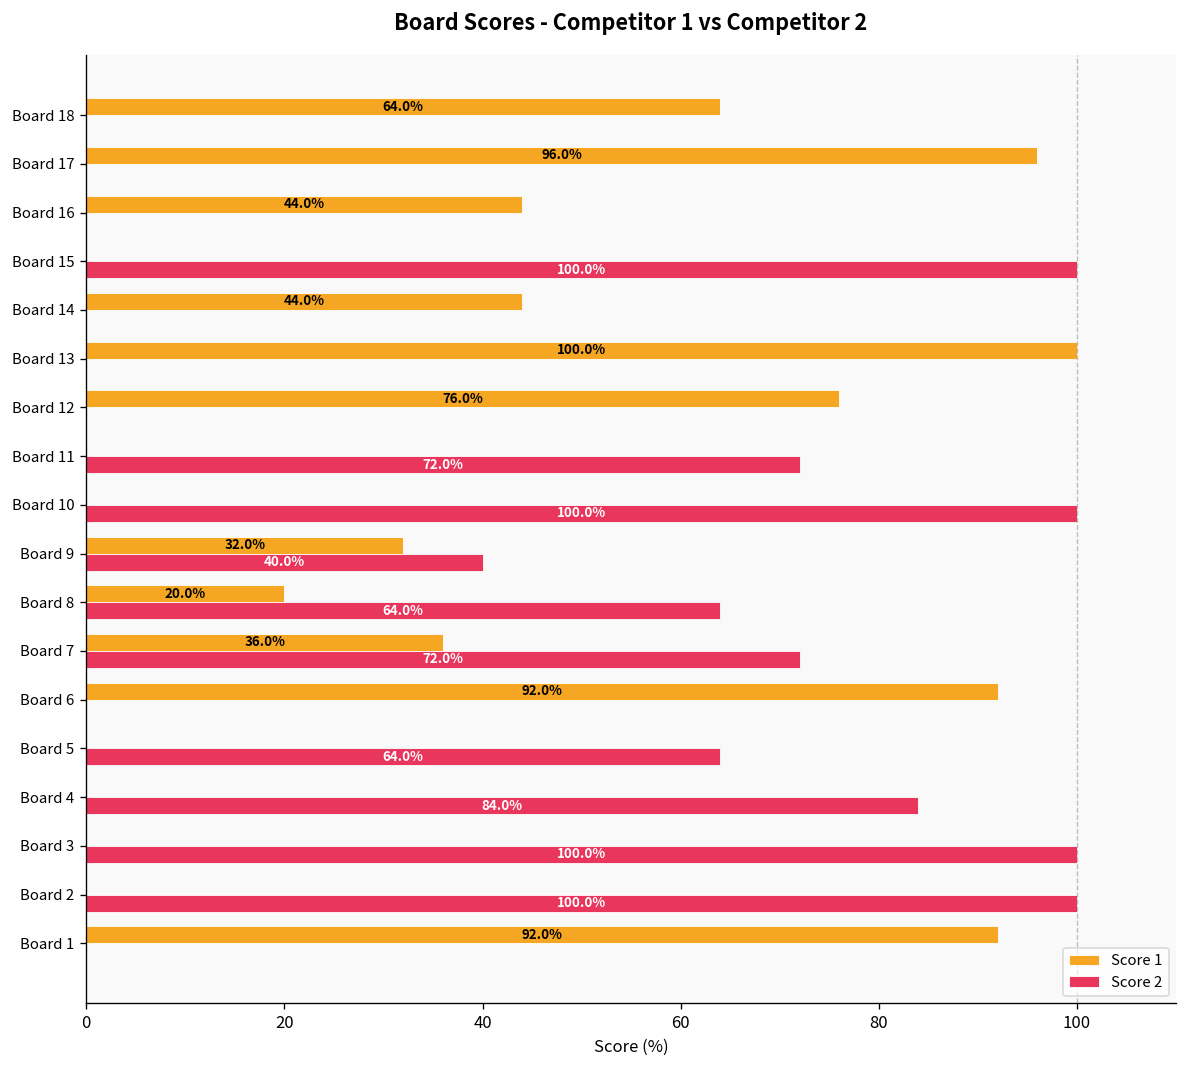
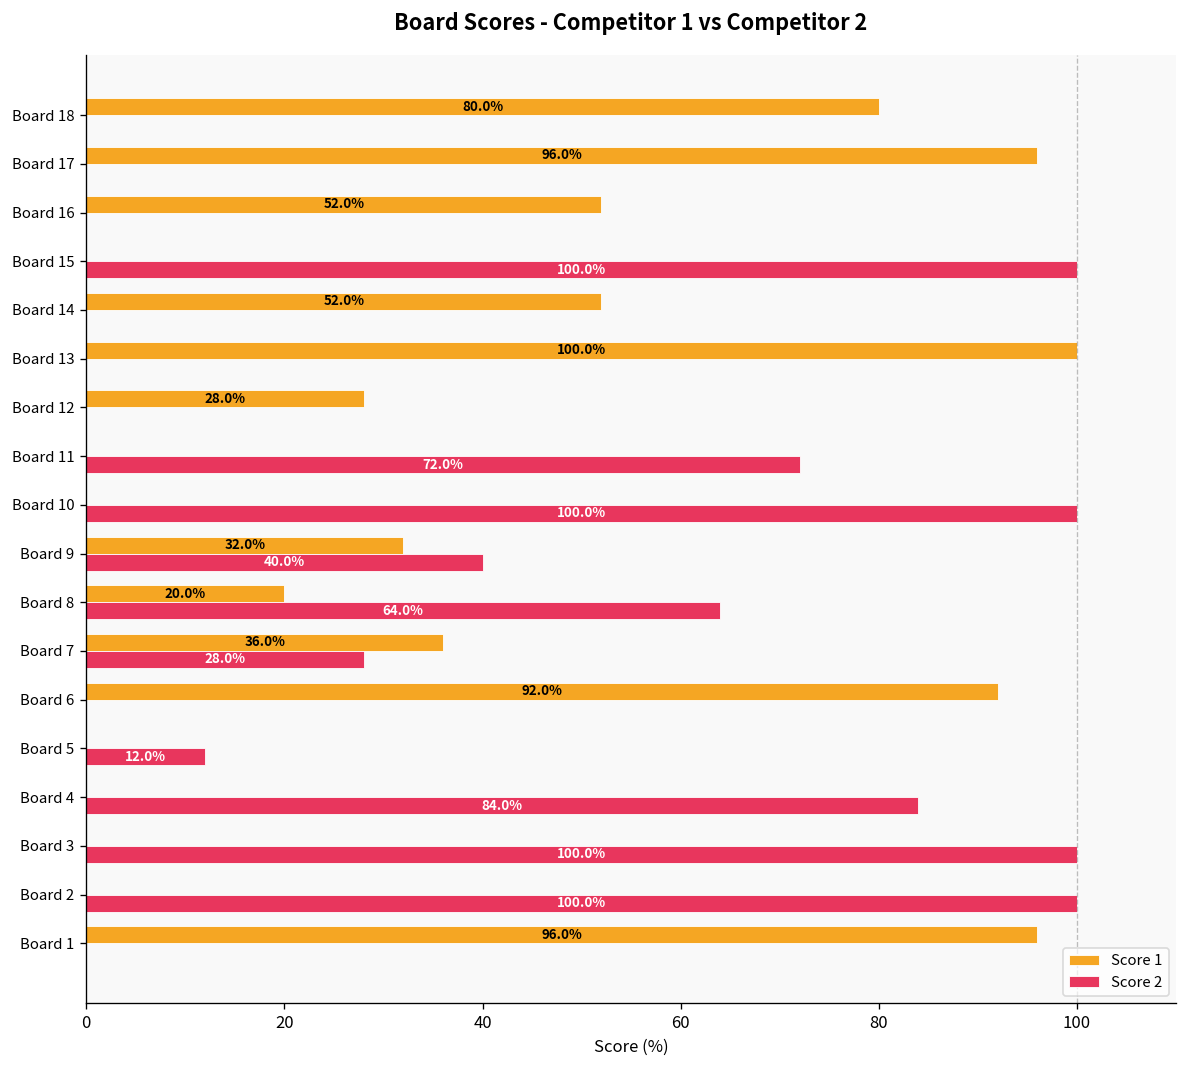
Score 1, Board 18: 64.0% -> 80.0%
Score 1, Board 16: 44.0% -> 52.0%
Score 1, Board 14: 44.0% -> 52.0%
Score 1, Board 12: 76.0% -> 28.0%
Score 2, Board 7: 72.0% -> 28.0%
Score 2, Board 5: 64.0% -> 12.0%
Score 1, Board 1: 92.0% -> 96.0%
